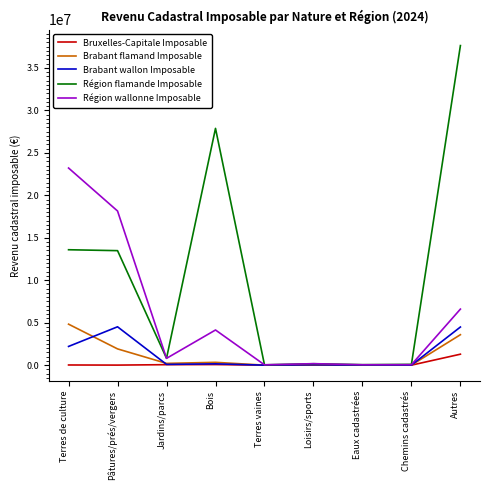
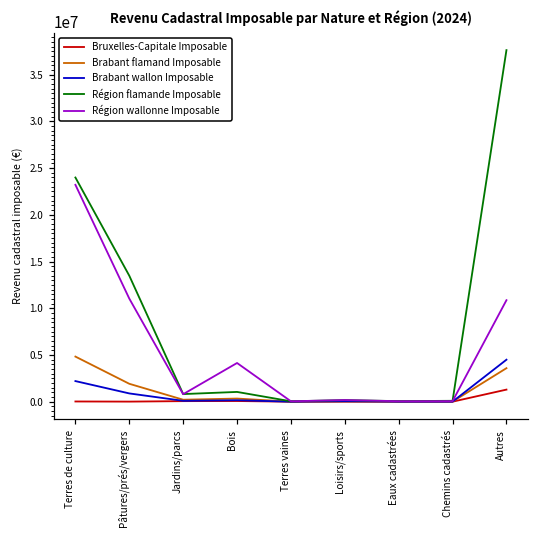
Région flamande Imposable, Terres de culture: 14000000 -> 24000000
Brabant wallon Imposable, Pâtures/prés/vergers: 5000000 -> 1000000
Région wallonne Imposable, Pâtures/prés/vergers: 18000000 -> 11000000
Région flamande Imposable, Bois: 28000000 -> 1000000
Région wallonne Imposable, Autres: 7000000 -> 11000000
